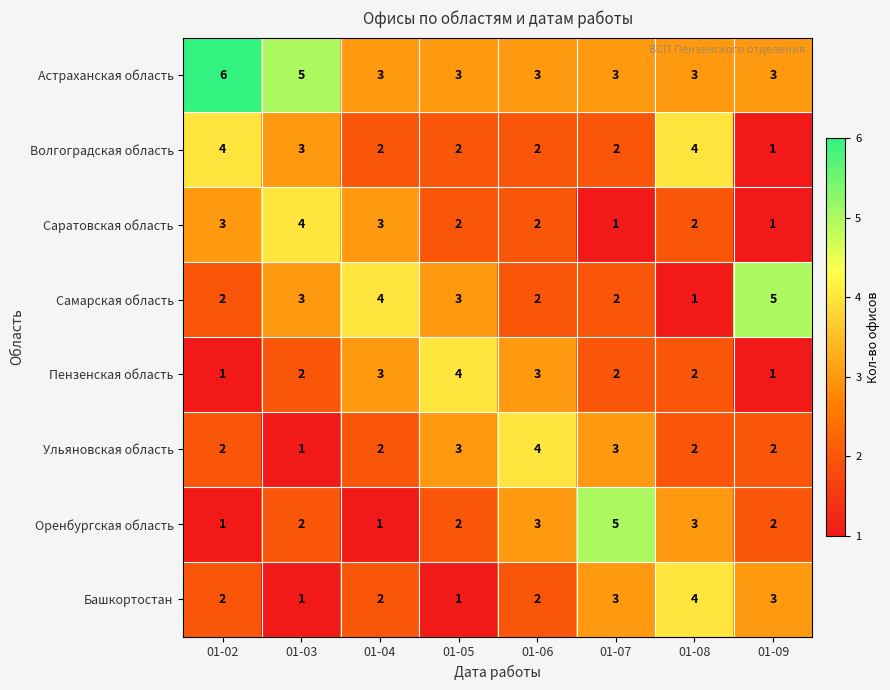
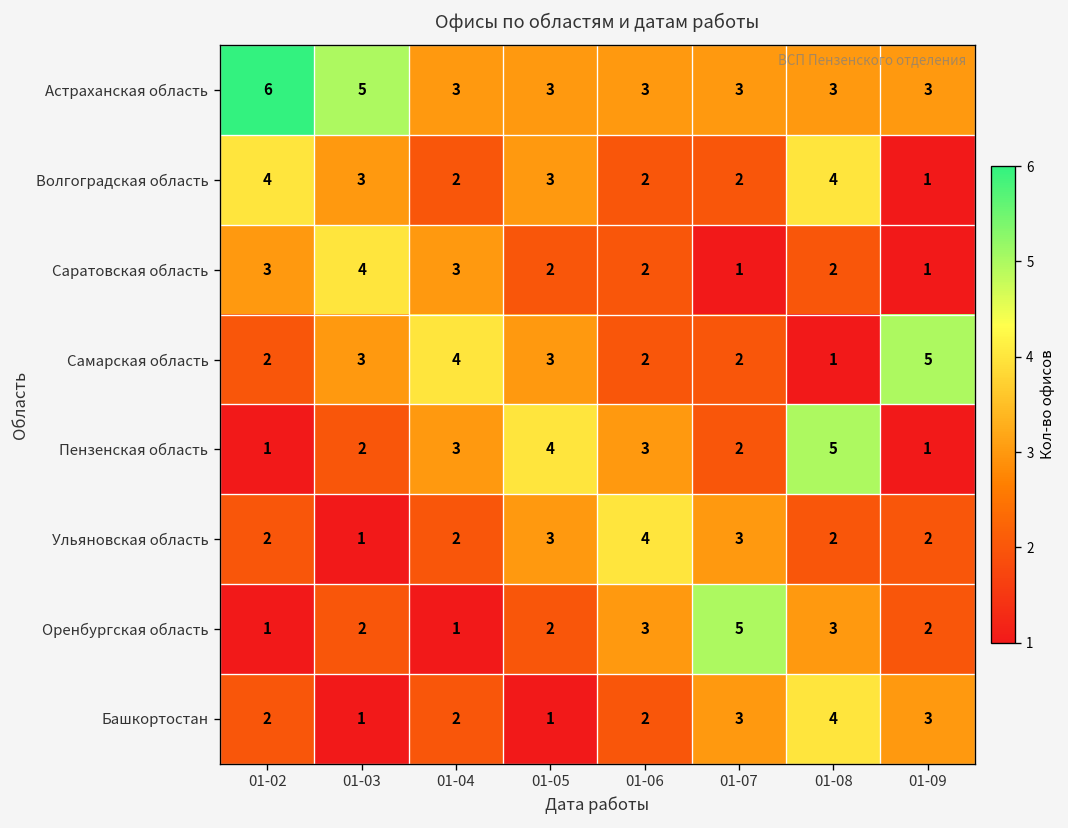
Волгоградская область, 01-05: 2 -> 3
Пензенская область, 01-08: 2 -> 5
